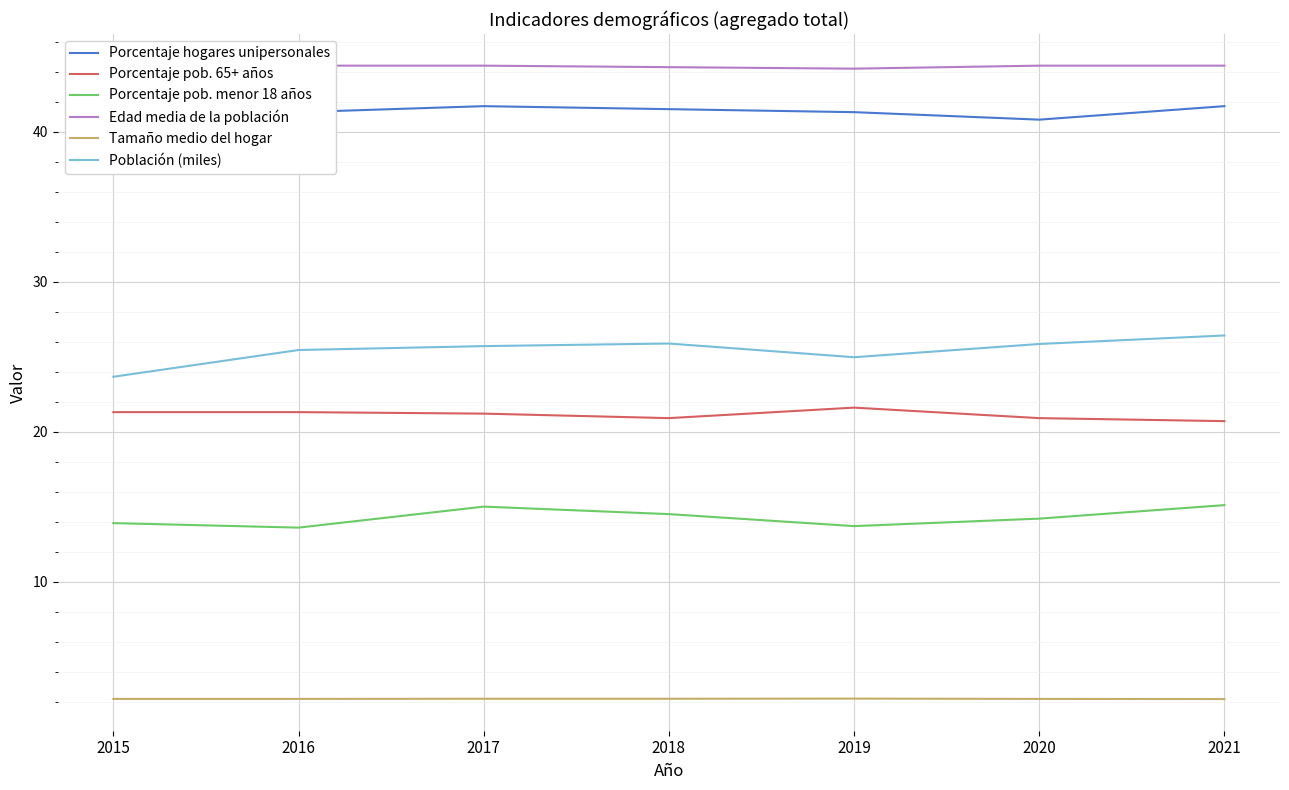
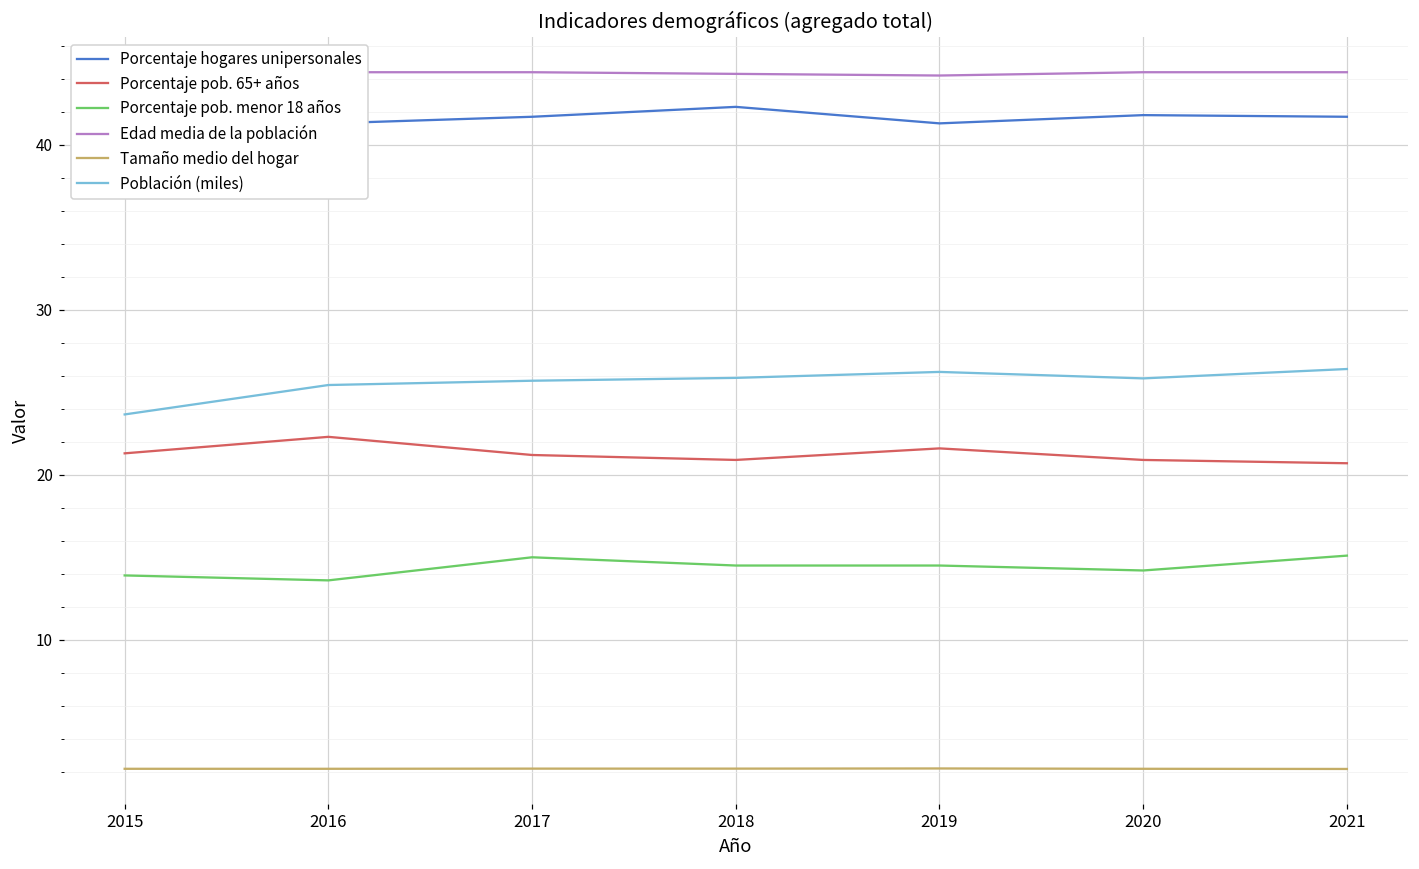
Porcentaje pob. 65+ años, 2016: 21.3 -> 22.3
Porcentaje hogares unipersonales, 2018: 41.5 -> 42.3
Porcentaje pob. menor 18 años, 2019: 13.7 -> 14.5
Población (miles), 2019: 25.0 -> 26.2
Porcentaje hogares unipersonales, 2020: 40.8 -> 41.8
